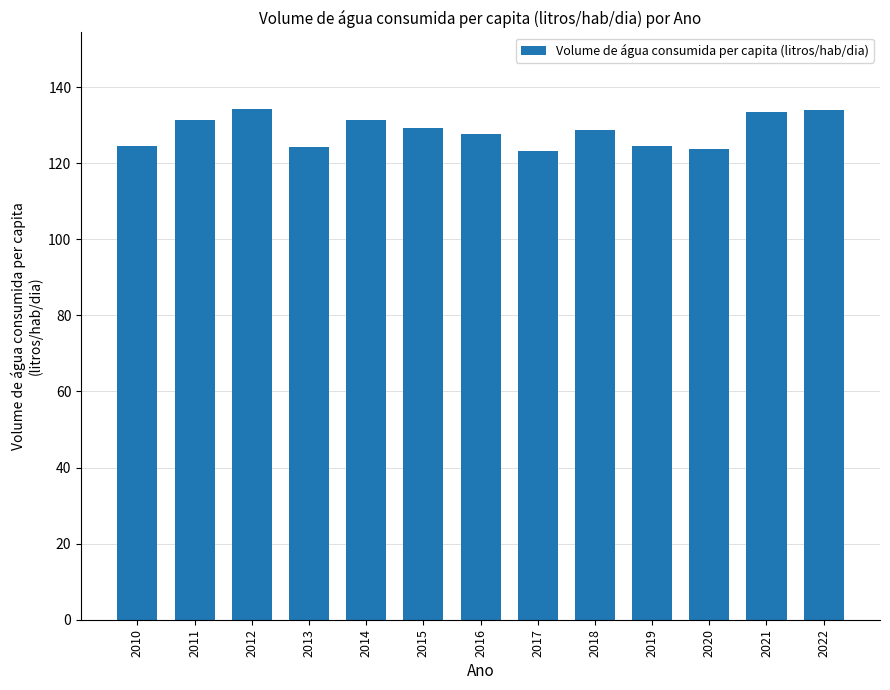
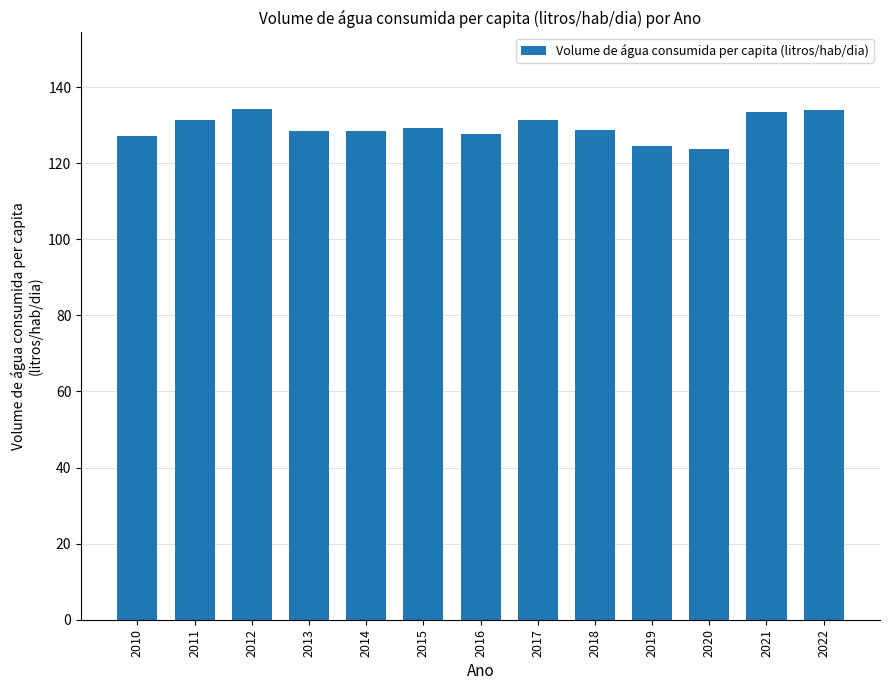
2010: 125 -> 127
2013: 124 -> 128
2014: 131 -> 128
2017: 123 -> 131
